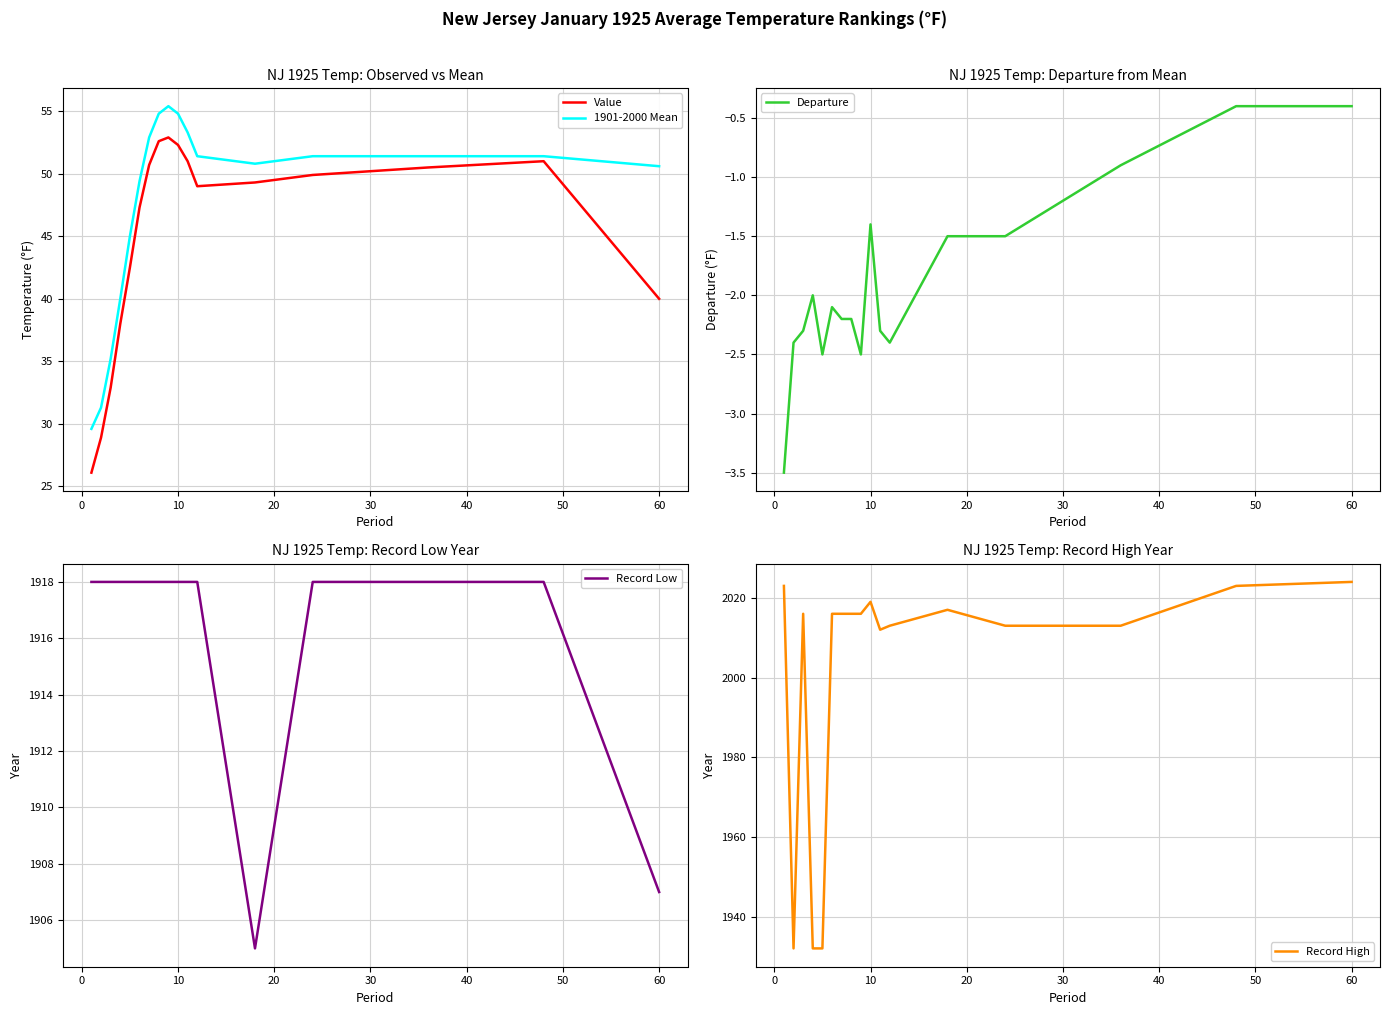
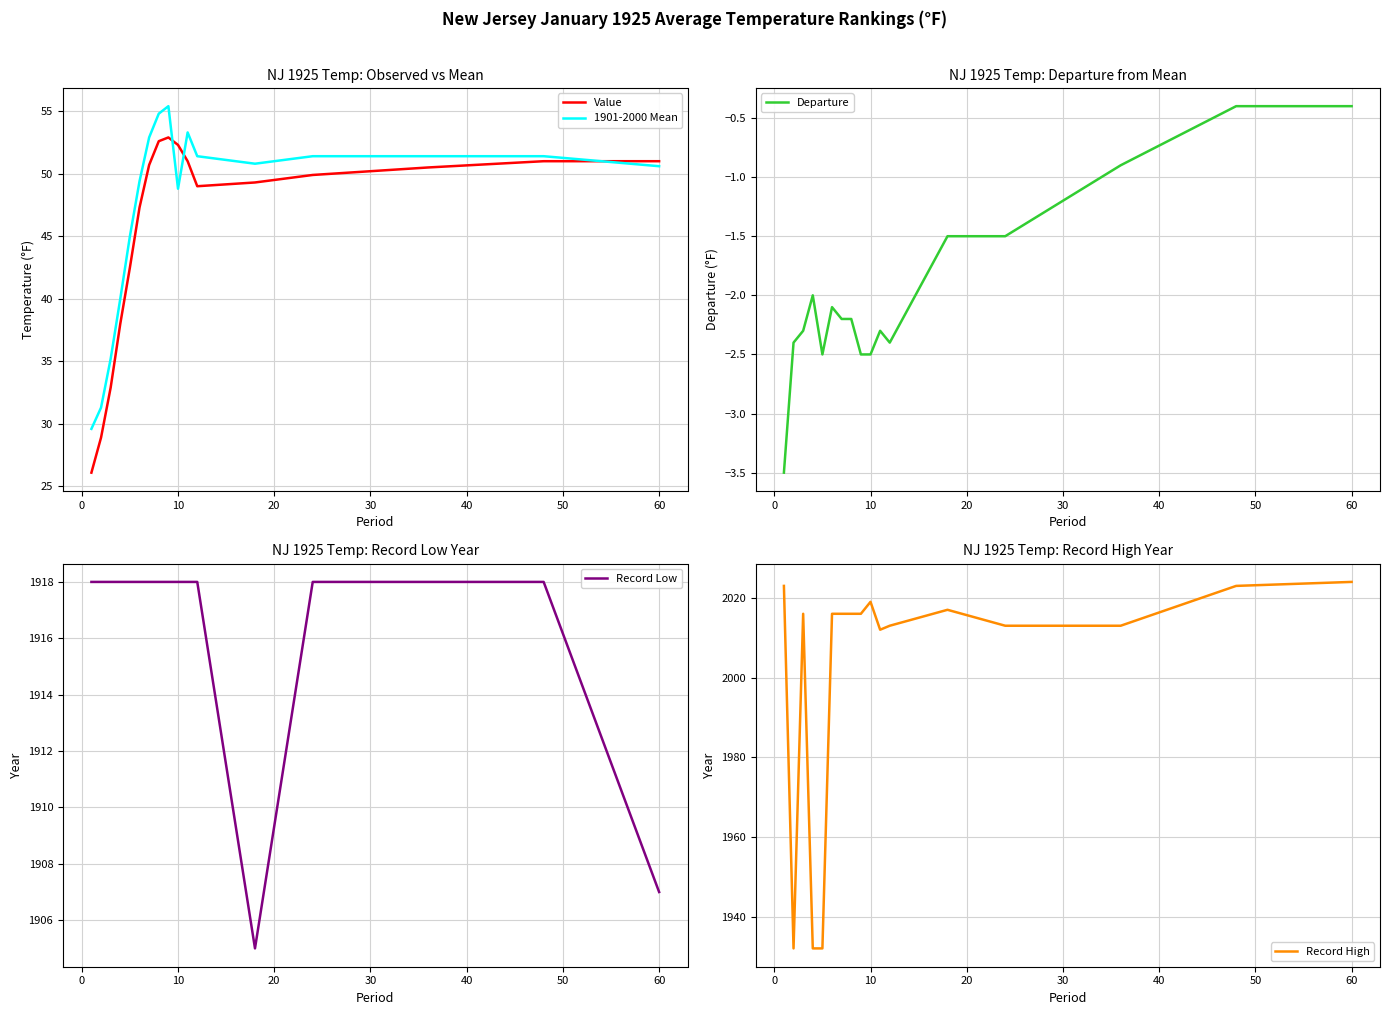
NJ 1925 Temp: Observed vs Mean, 1901-2000 Mean, 10: 54.8 -> 48.8
NJ 1925 Temp: Observed vs Mean, Value, 60: 40 -> 51
NJ 1925 Temp: Departure from Mean, 10: -1.4 -> -2.5
